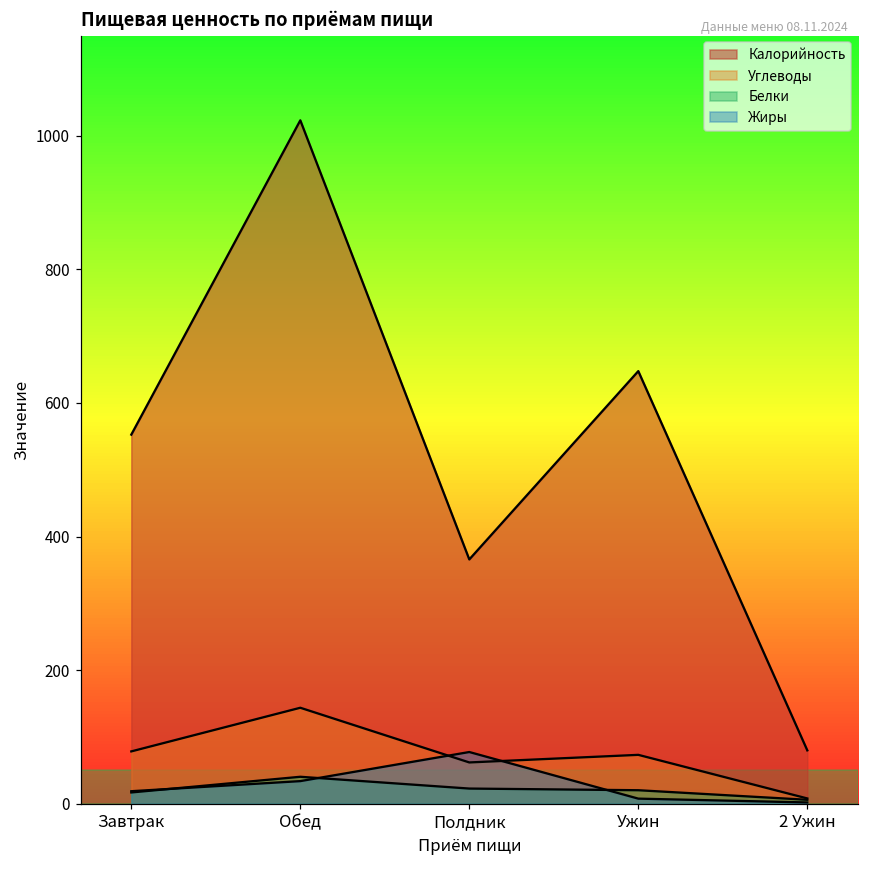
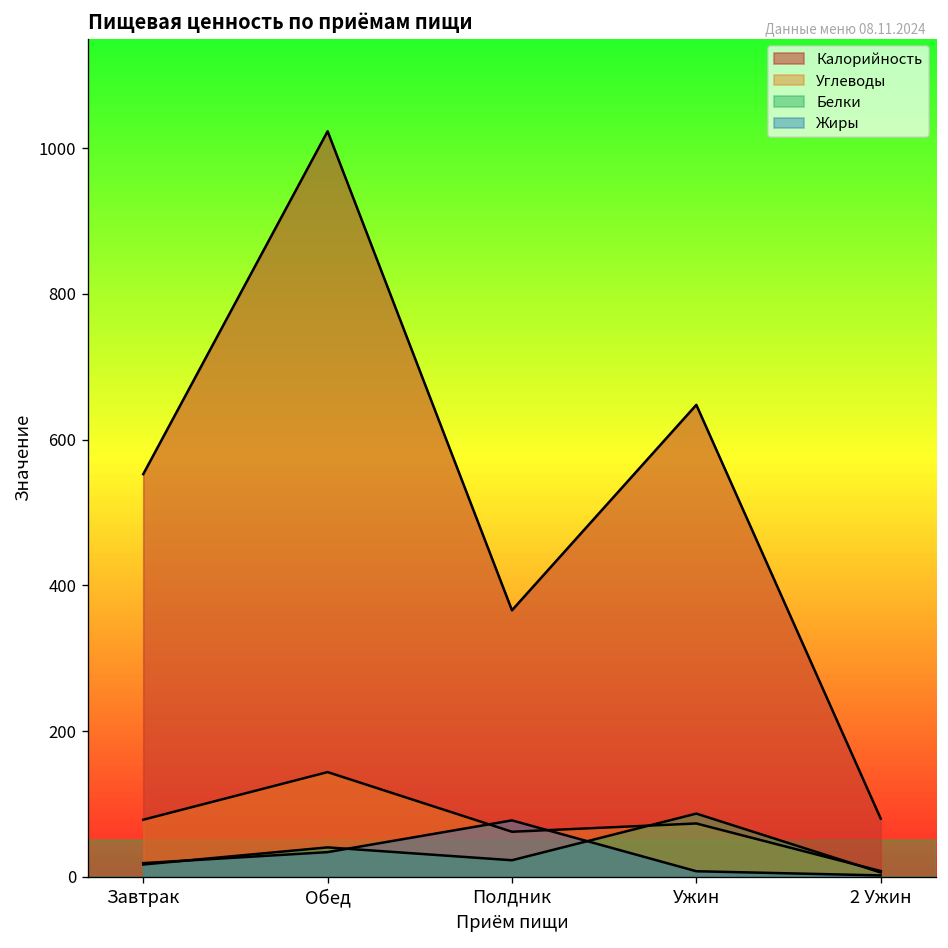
Белки, Ужин: 20 -> 90
